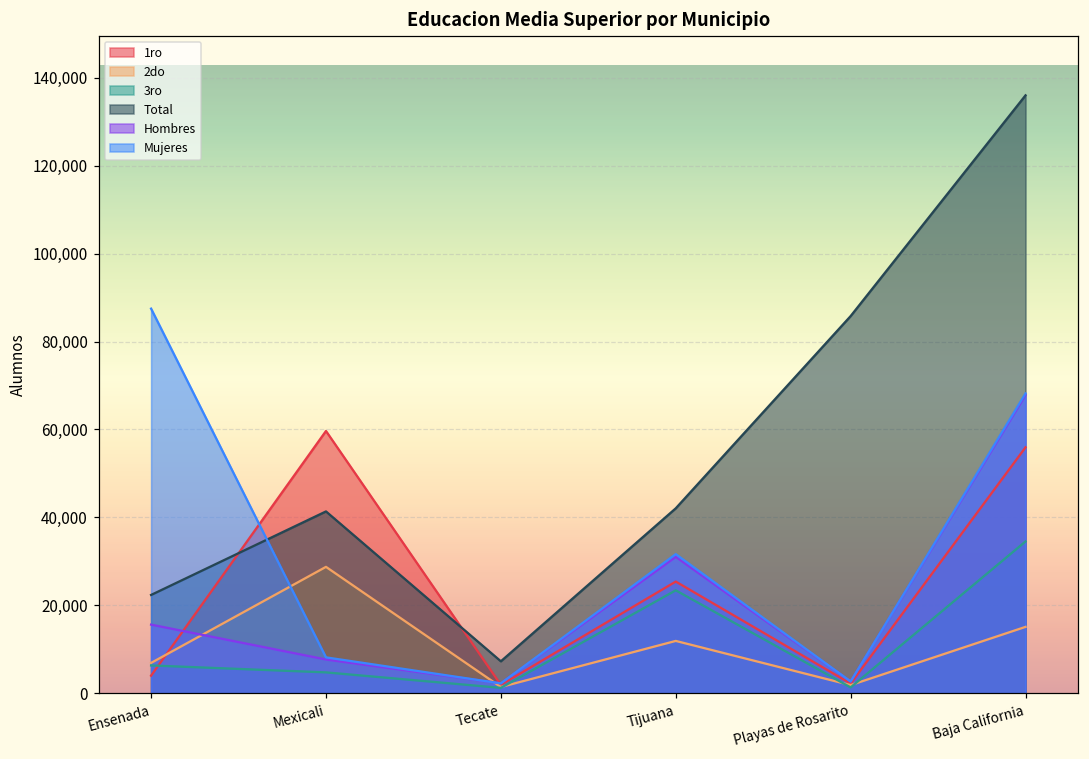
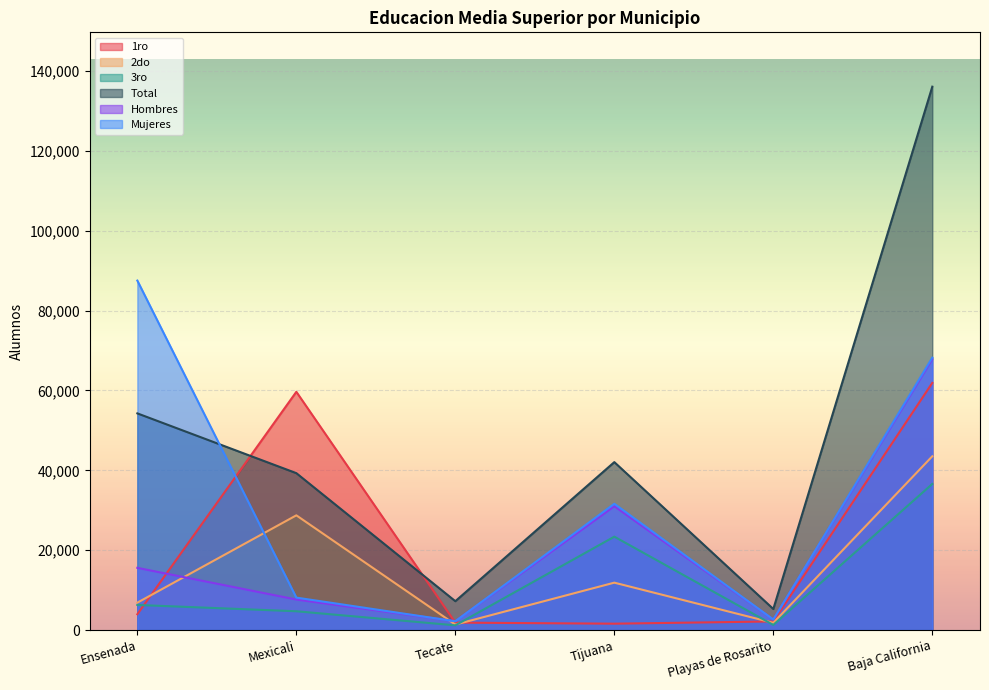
Total, Ensenada: 22,000 -> 54,000
Total, Mexicali: 41,000 -> 39,000
1ro, Tijuana: 25,000 -> 2,000
Total, Playas de Rosarito: 86,000 -> 5,000
1ro, Baja California: 56,000 -> 62,000
2do, Baja California: 15,000 -> 44,000
3ro, Baja California: 35,000 -> 37,000
